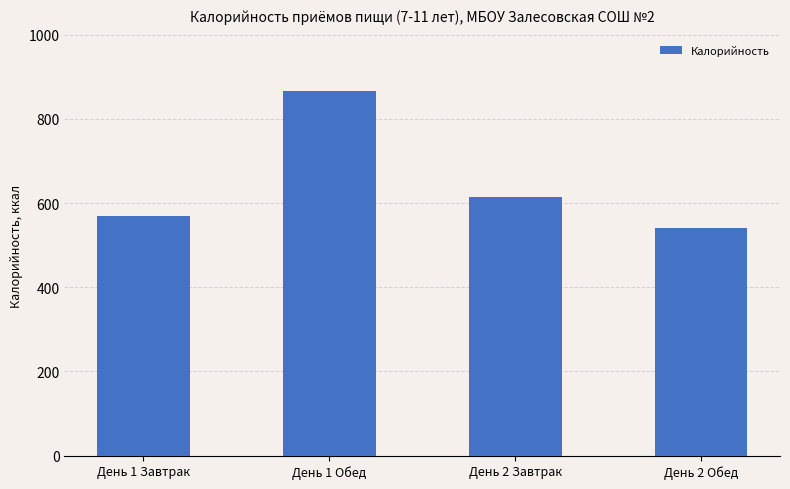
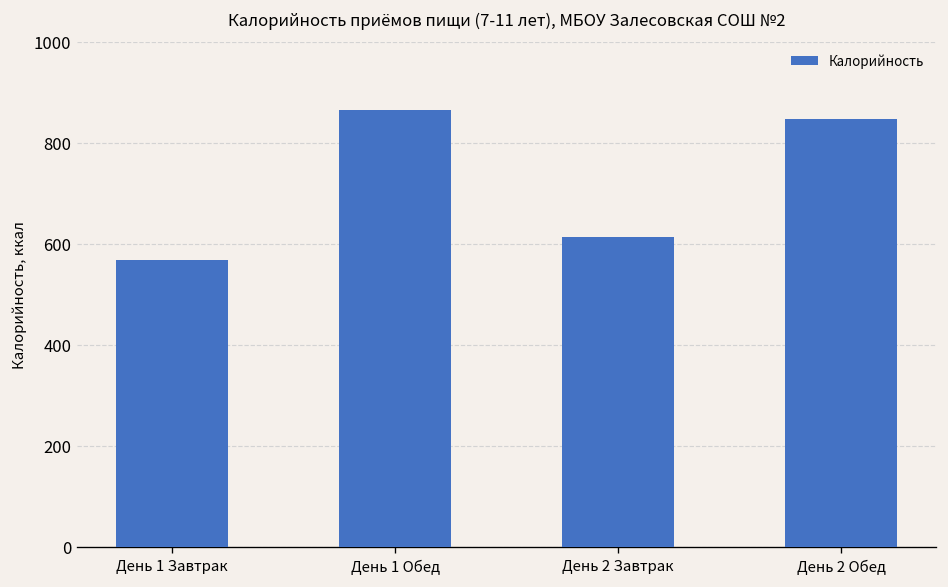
День 2 Обед: 540 -> 850
